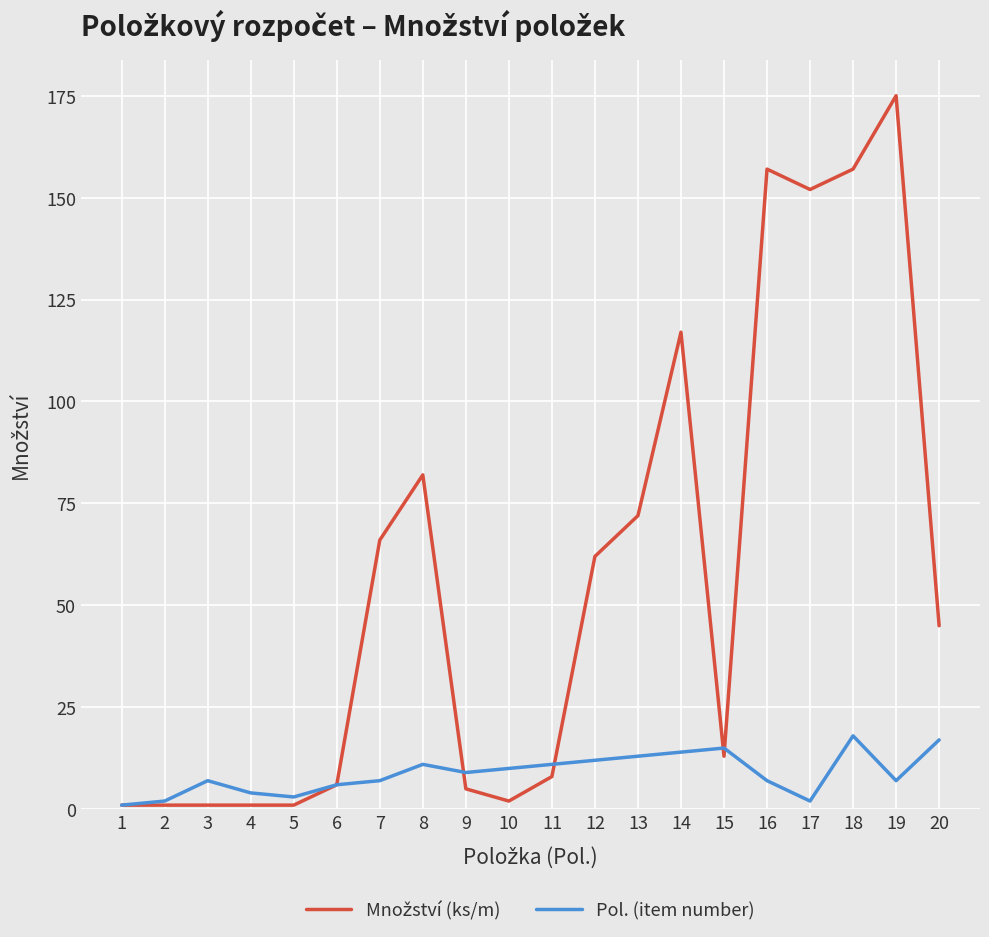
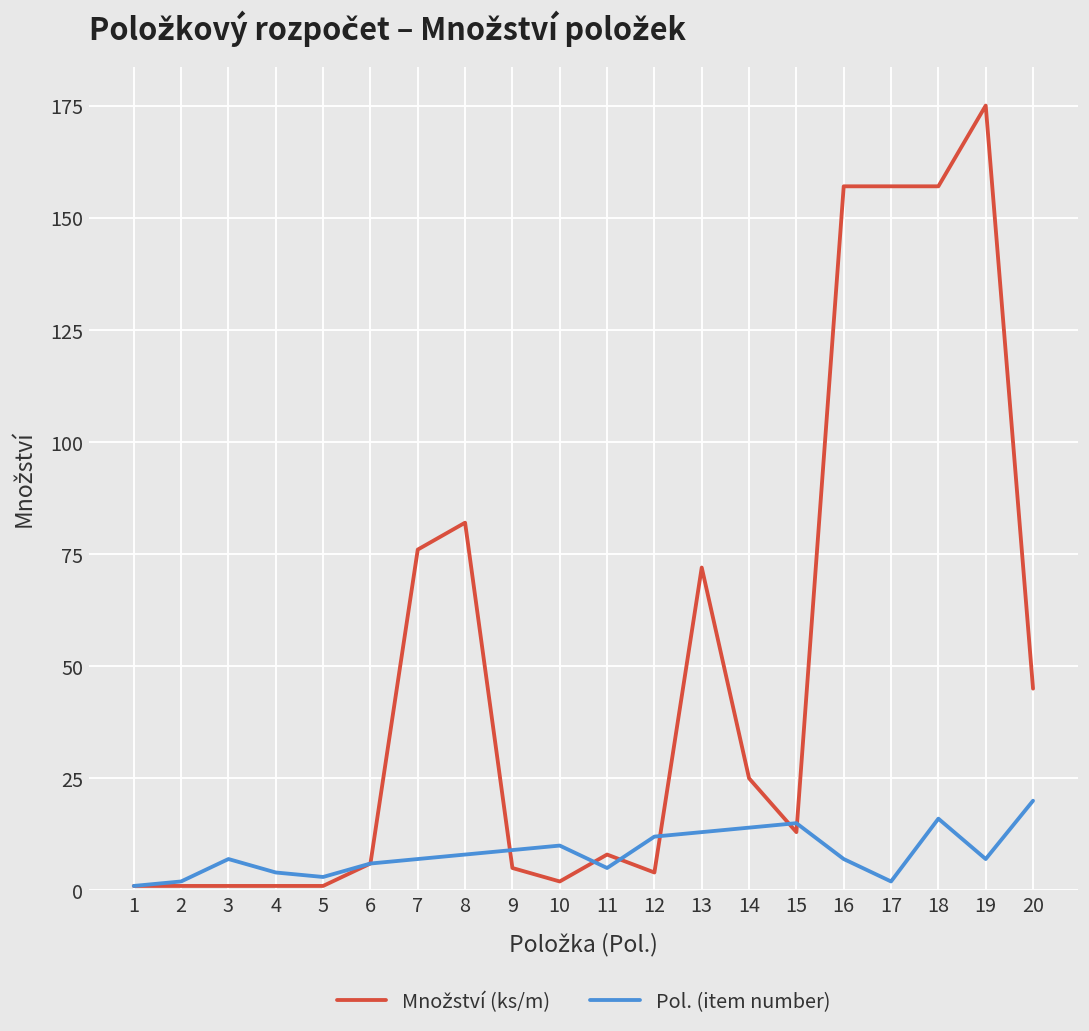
Množství (ks/m), 7: 66 -> 76
Pol. (item number), 8: 11 -> 8
Pol. (item number), 11: 11 -> 5
Množství (ks/m), 12: 62 -> 4
Množství (ks/m), 14: 117 -> 25
Množství (ks/m), 17: 152 -> 157
Pol. (item number), 18: 18 -> 16
Pol. (item number), 20: 17 -> 20
